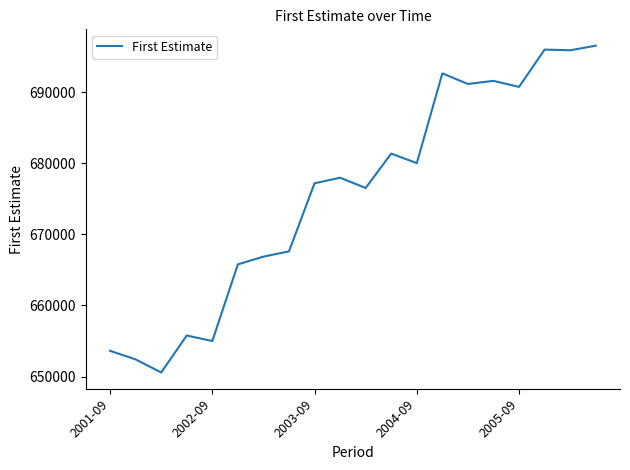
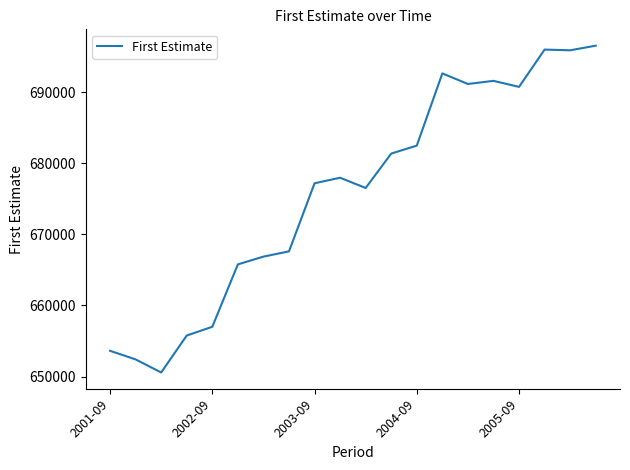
2002-09: 655000 -> 657000
2004-09: 680000 -> 682000
